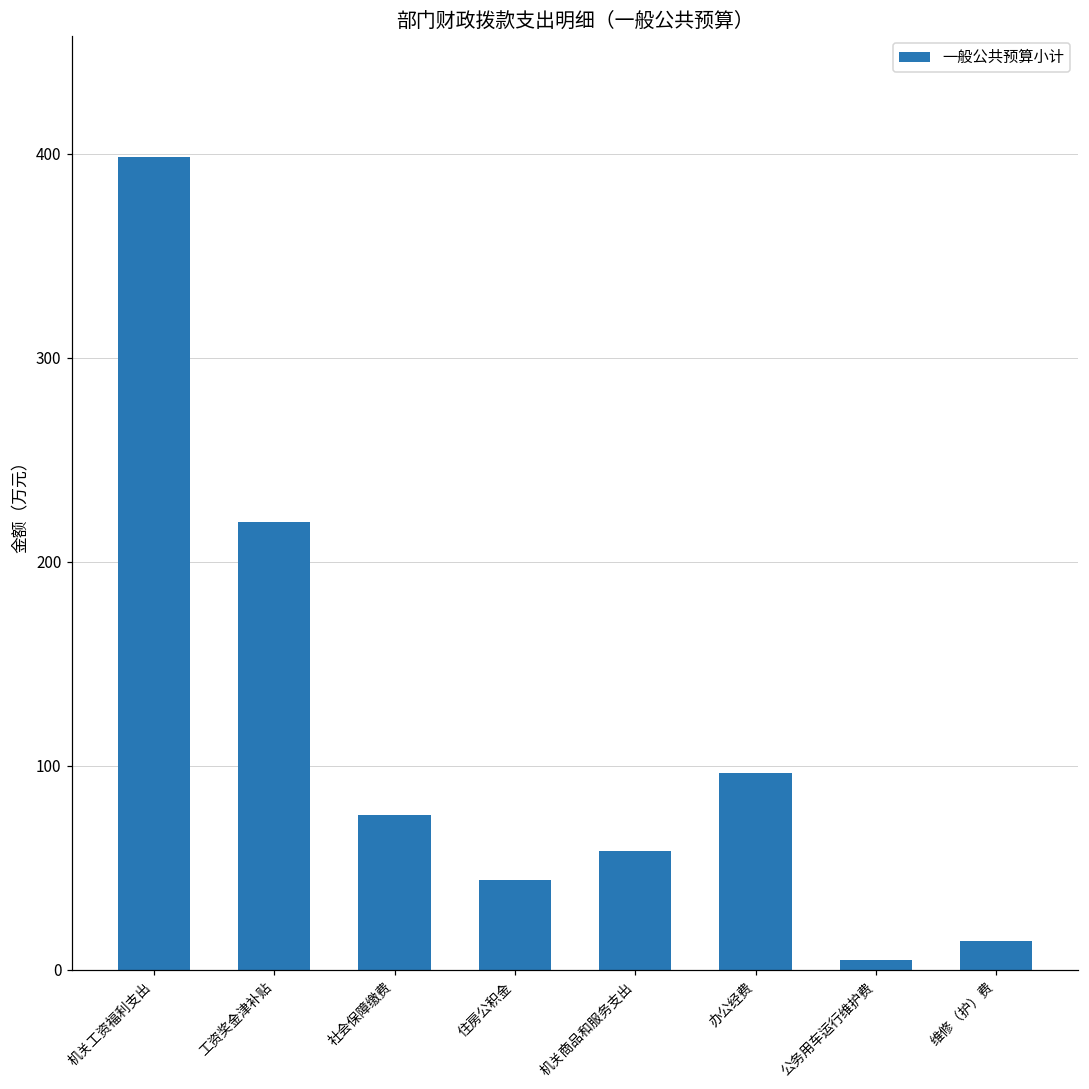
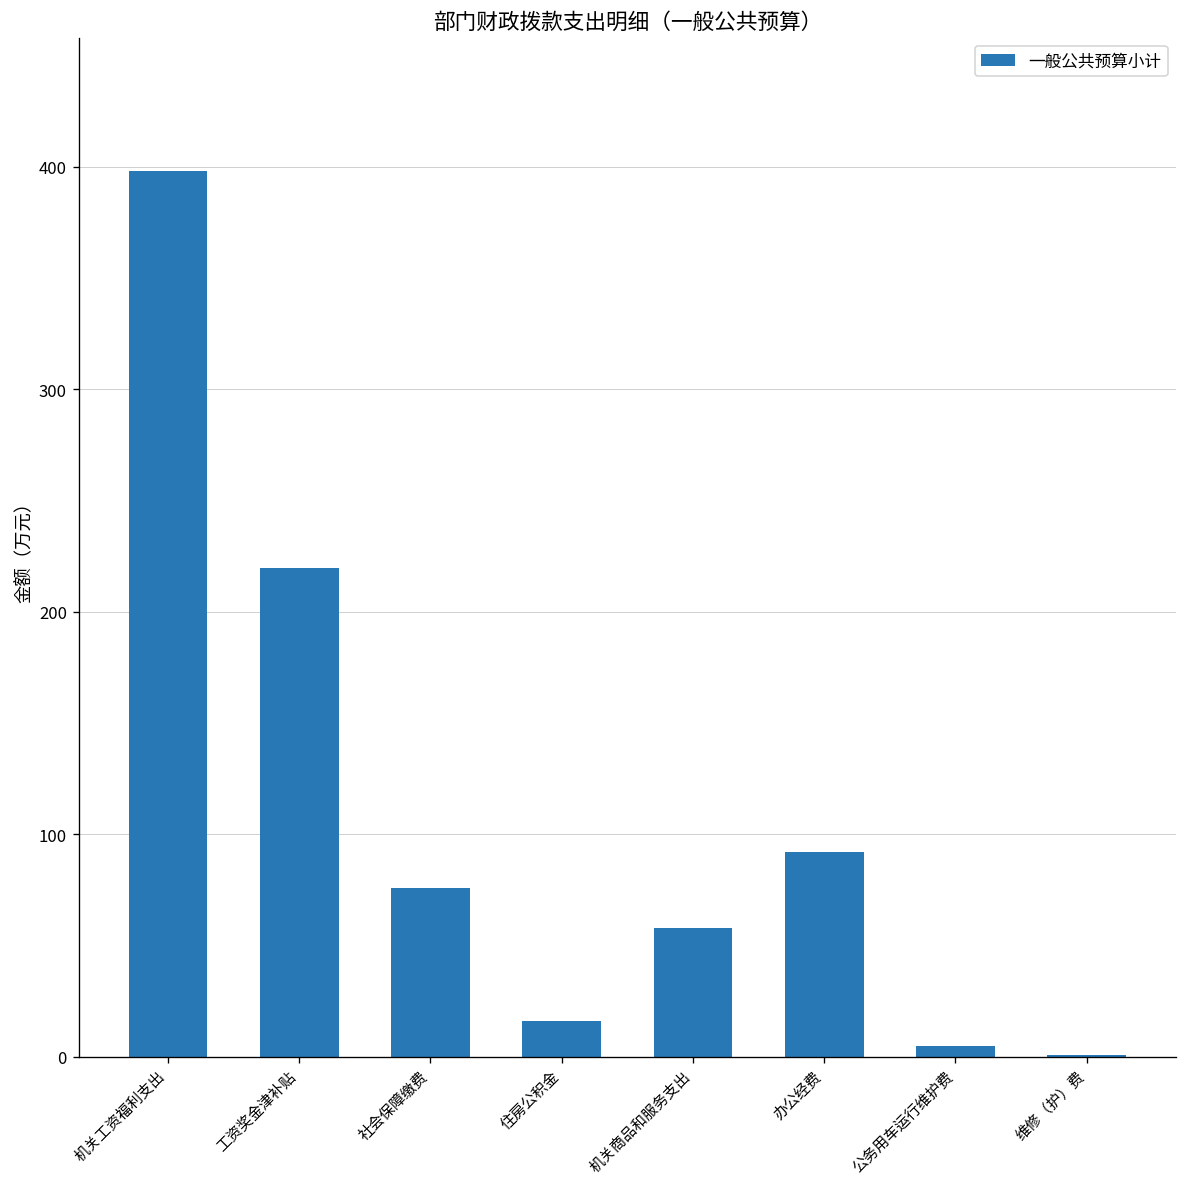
住房公积金: 44 -> 16
办公经费: 96 -> 92
维修（护）费: 14 -> 1
